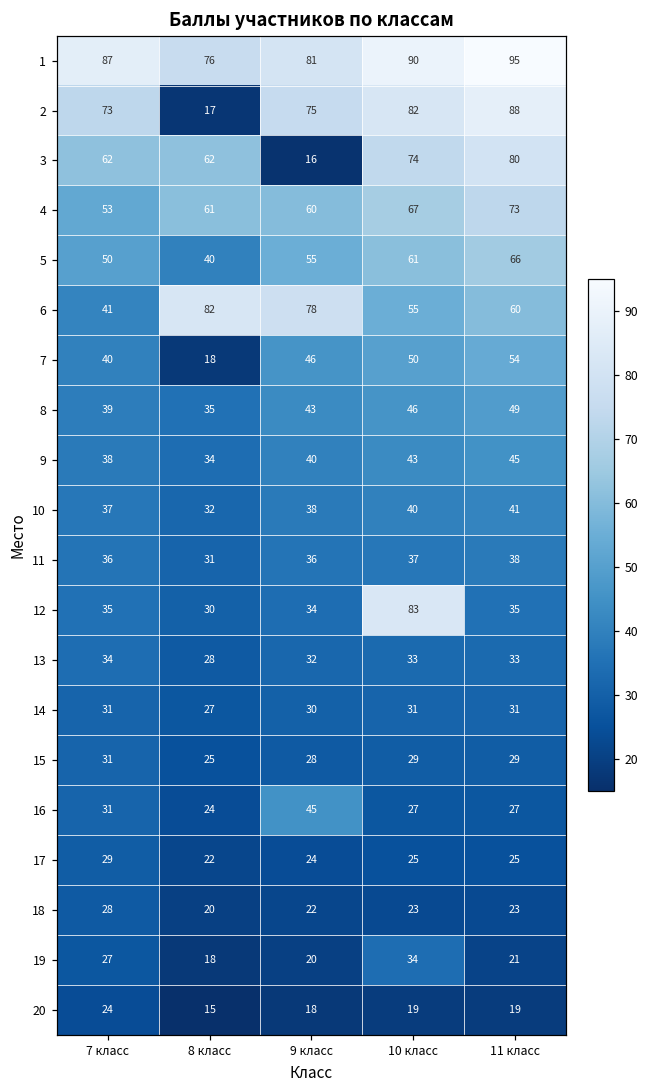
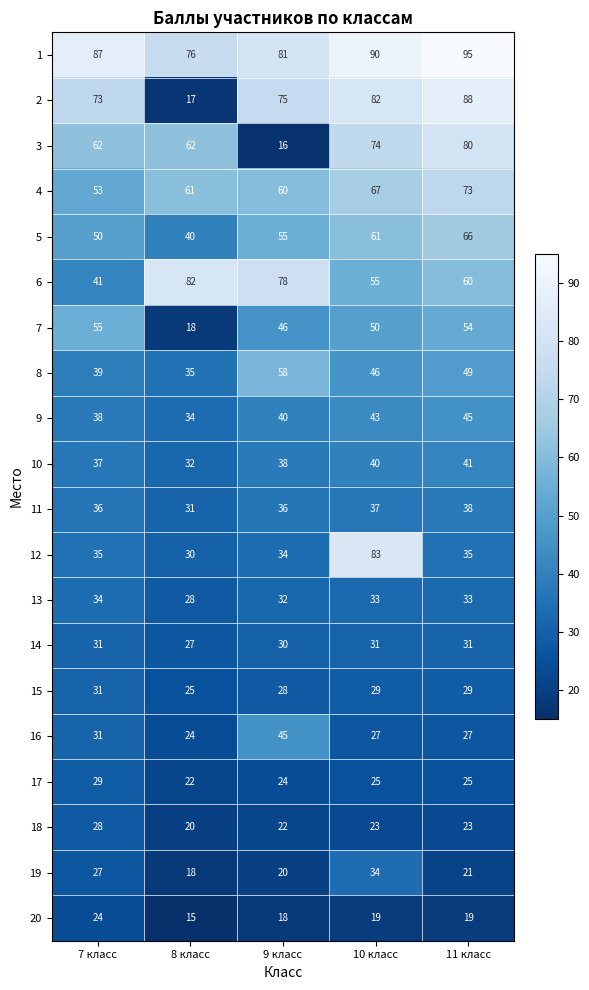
7, 7 класс: 40 -> 55
8, 9 класс: 43 -> 58
